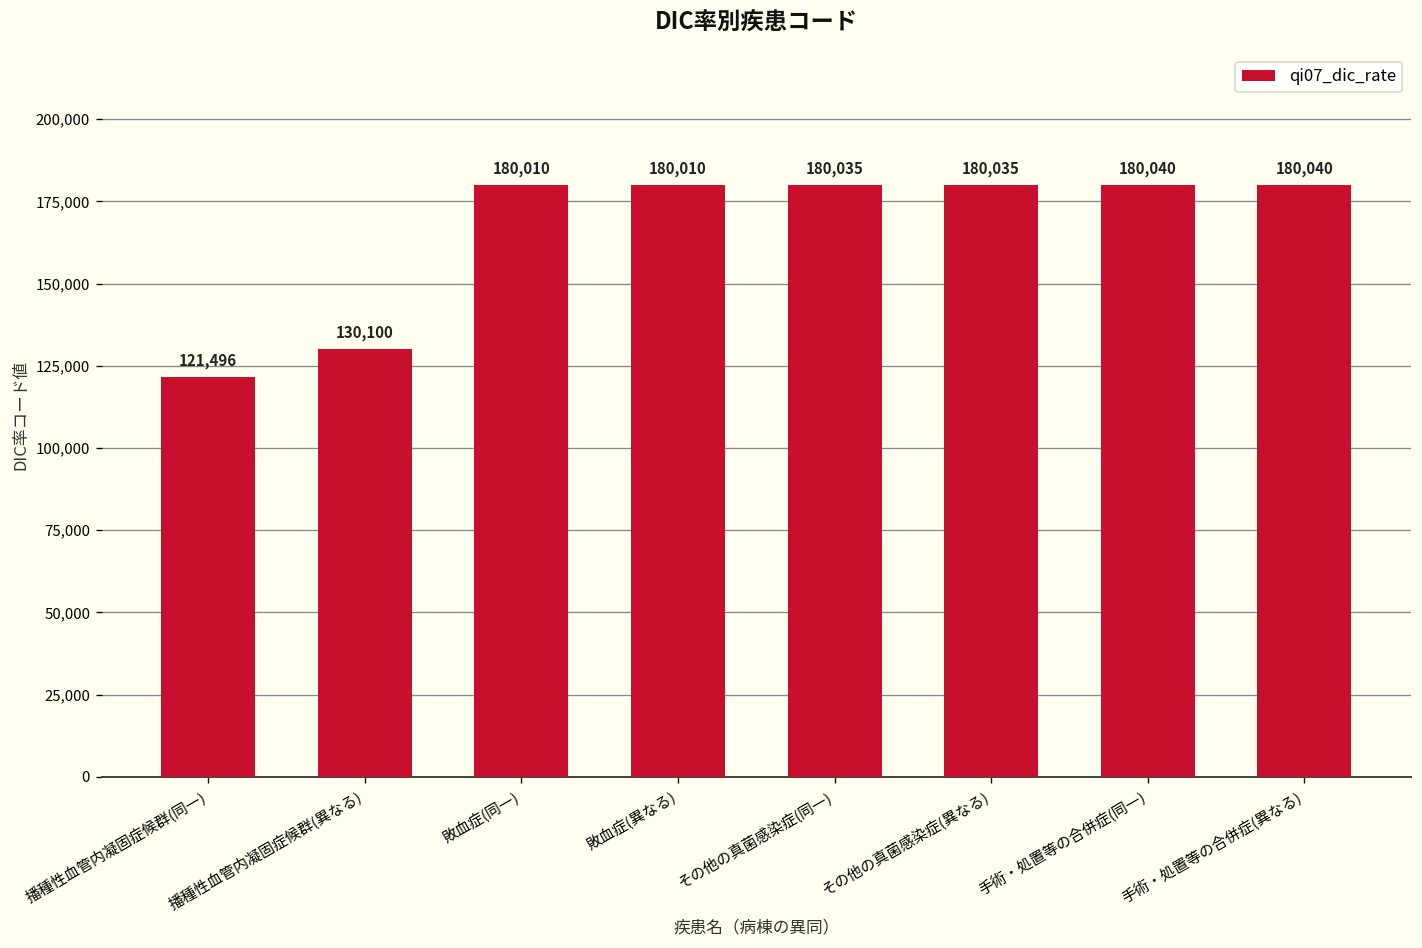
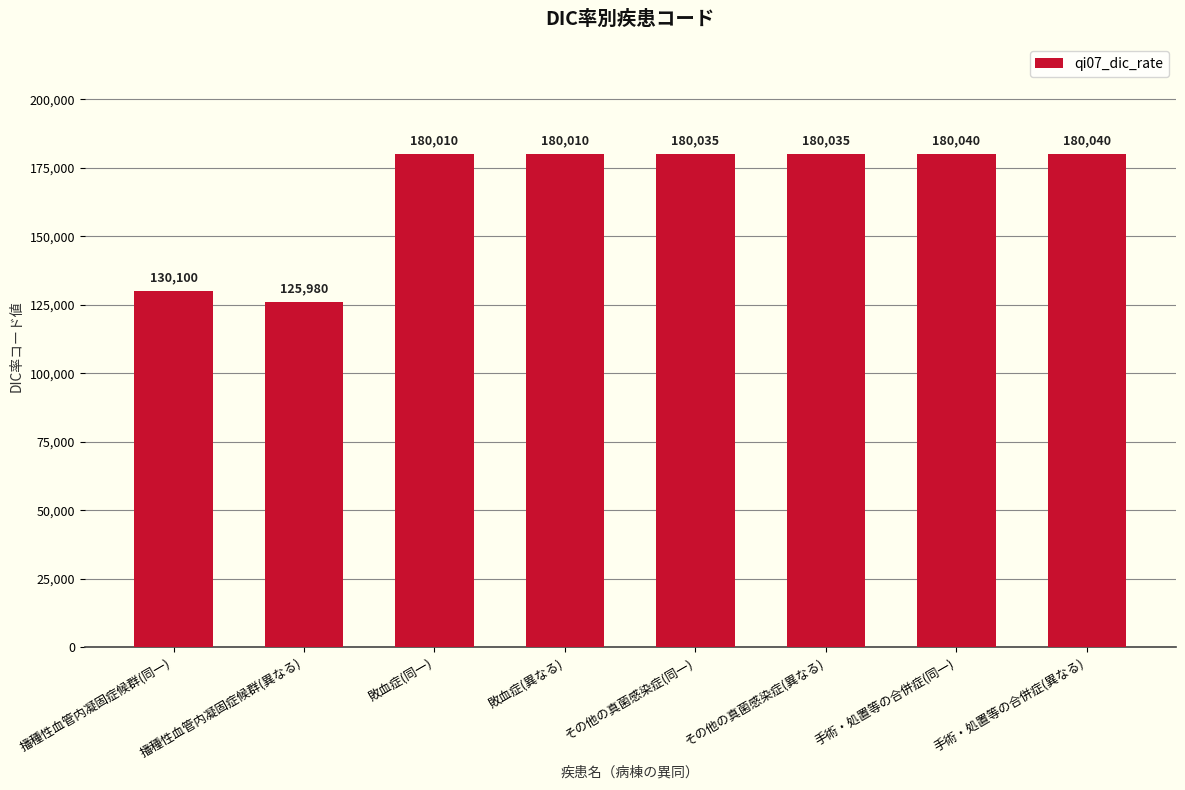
播種性血管内凝固症候群(同一): 121,496 -> 130,100
播種性血管内凝固症候群(異なる): 130,100 -> 125,980
